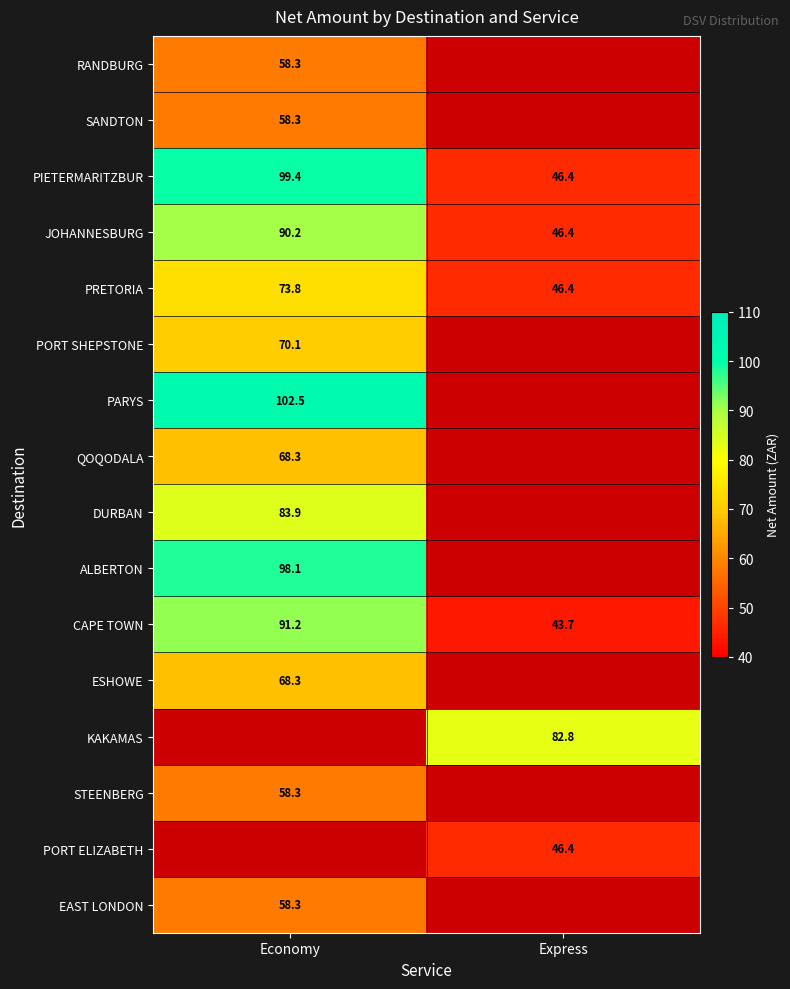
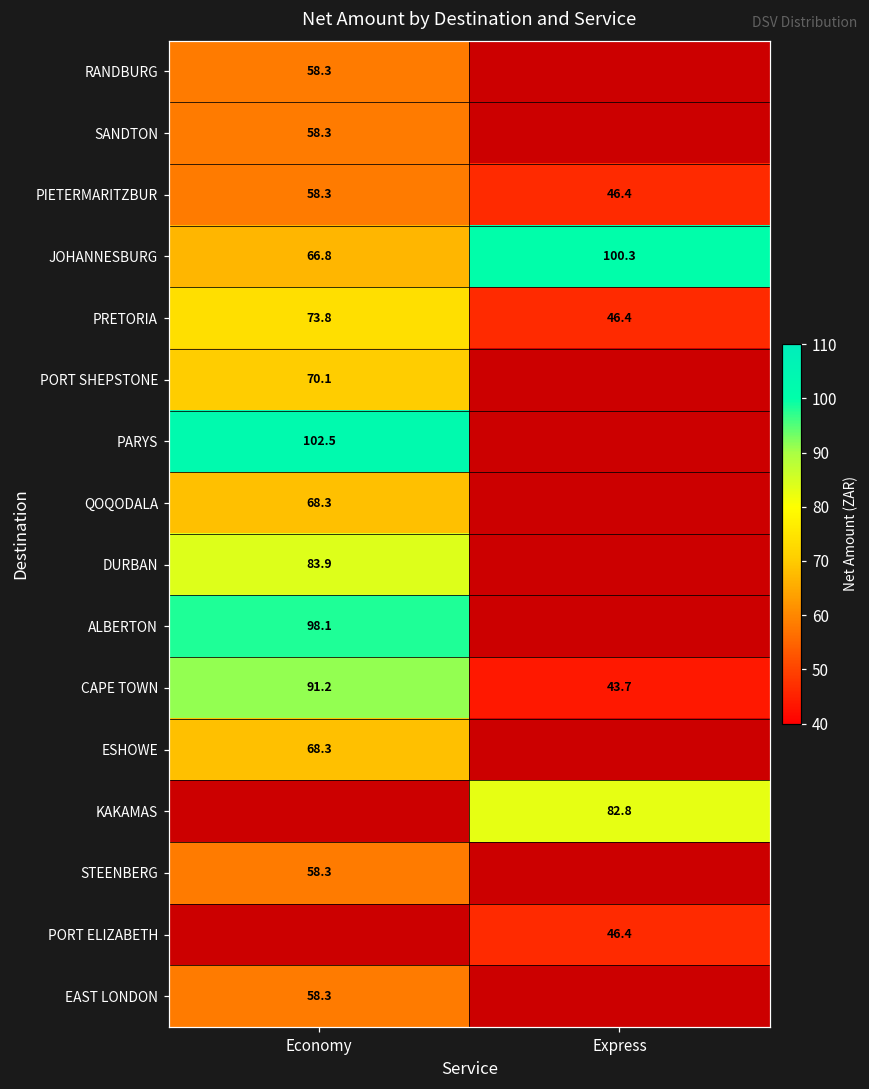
PIETERMARITZBUR, Economy: 99.4 -> 58.3
JOHANNESBURG, Economy: 90.2 -> 66.8
JOHANNESBURG, Express: 46.4 -> 100.3
